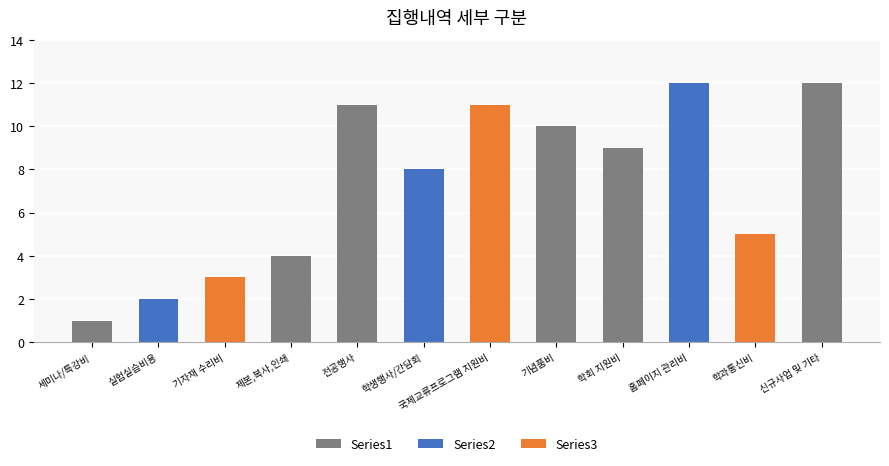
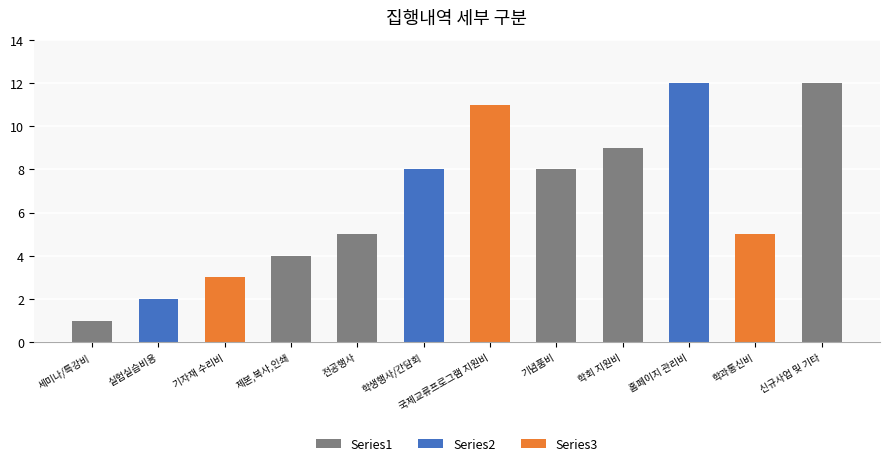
Series1, 전공행사: 11 -> 5
Series1, 기념품비: 10 -> 8
